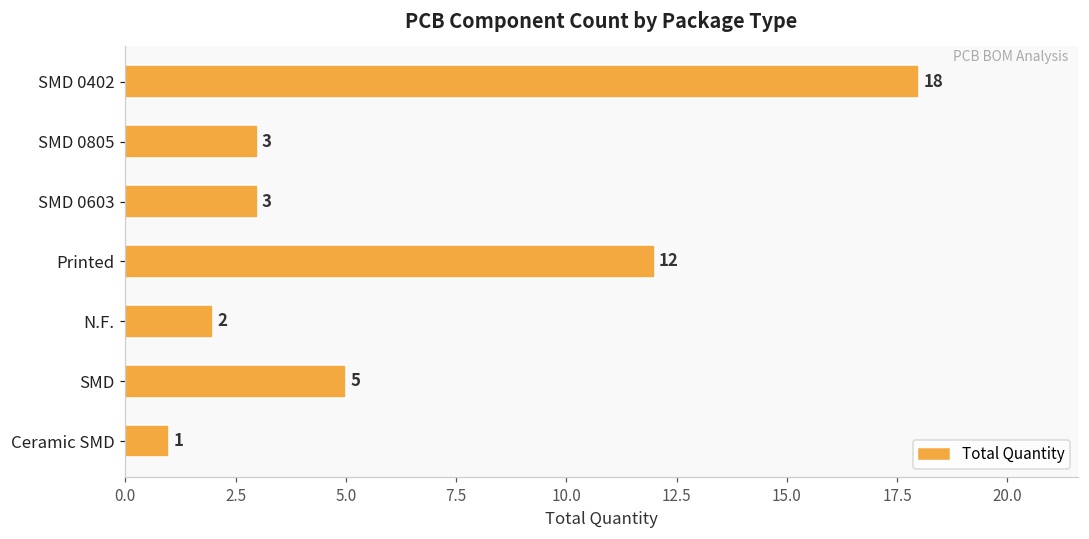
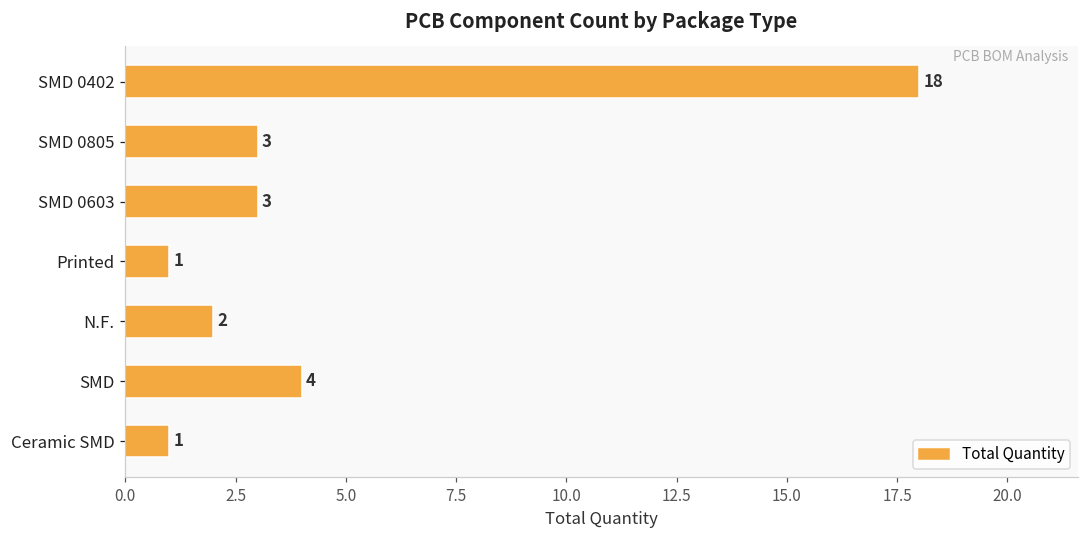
Printed: 12 -> 1
SMD: 5 -> 4
